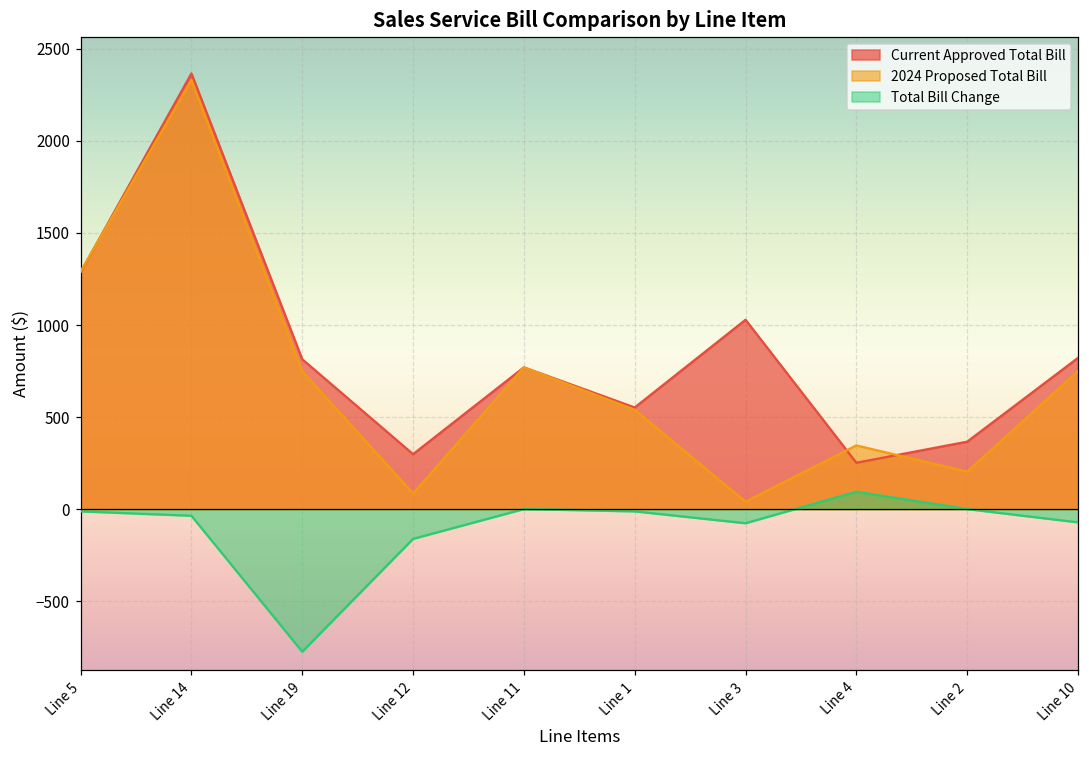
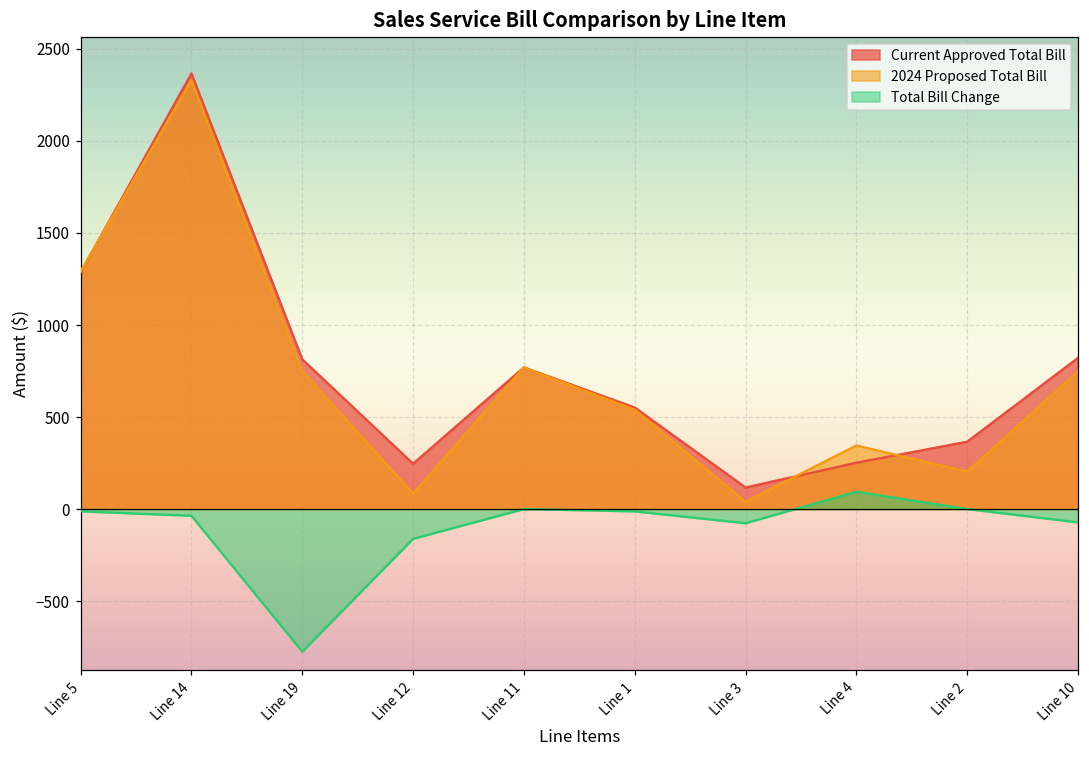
Current Approved Total Bill, Line 12: 300 -> 250
Current Approved Total Bill, Line 3: 1030 -> 120
